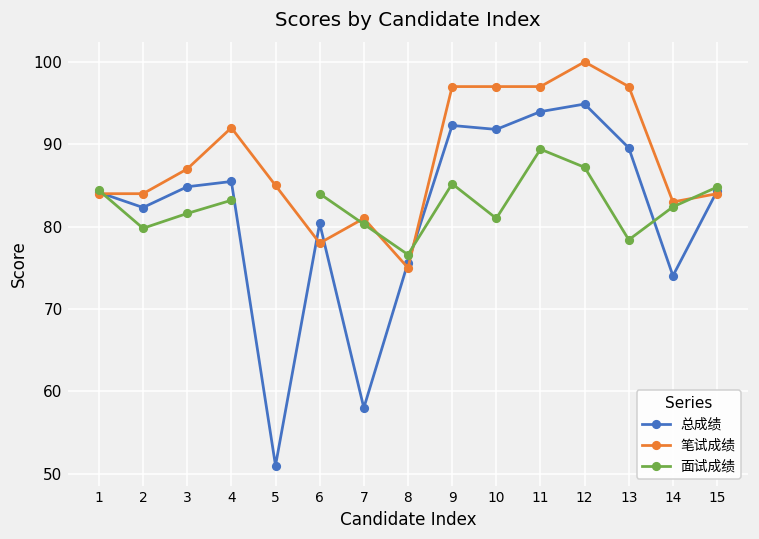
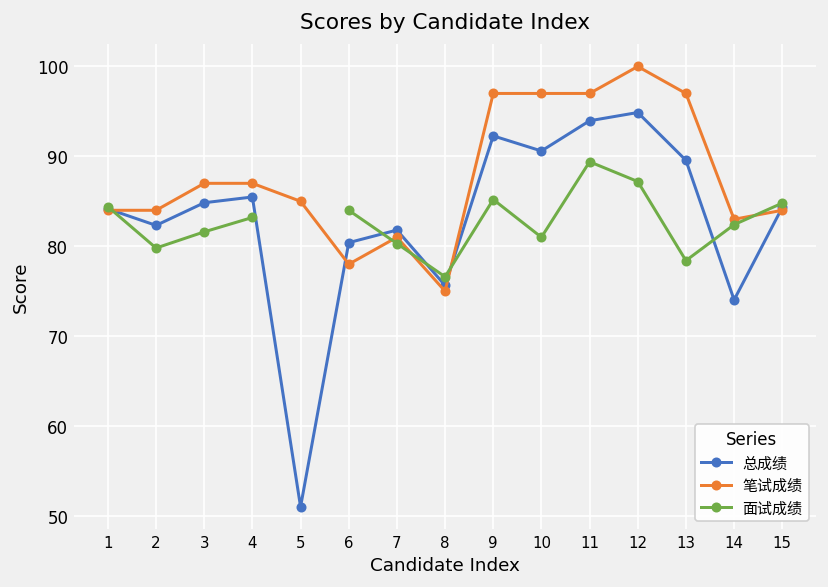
笔试成绩, 4: 92 -> 87
总成绩, 7: 58 -> 82
总成绩, 10: 92 -> 91
